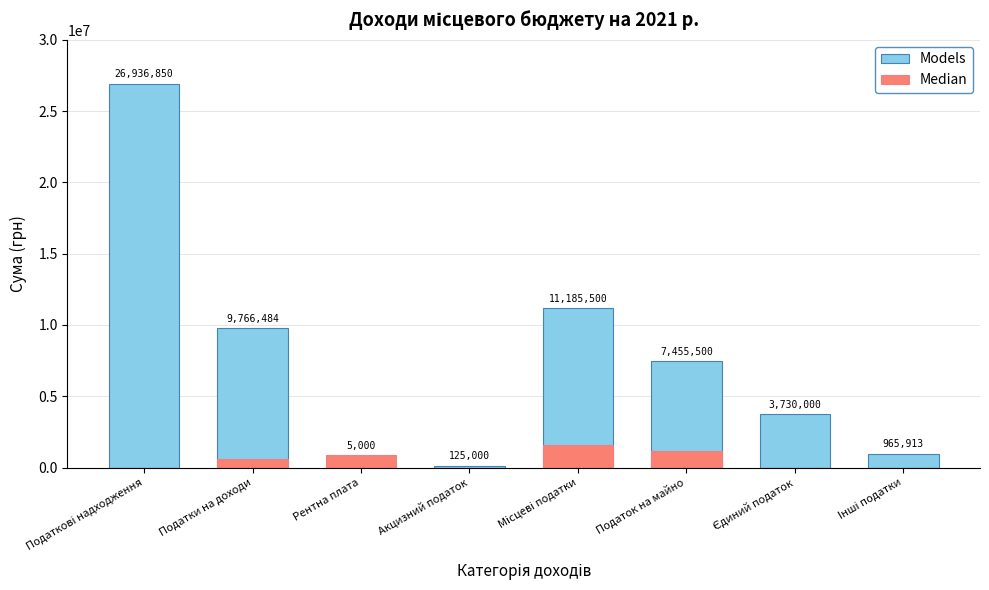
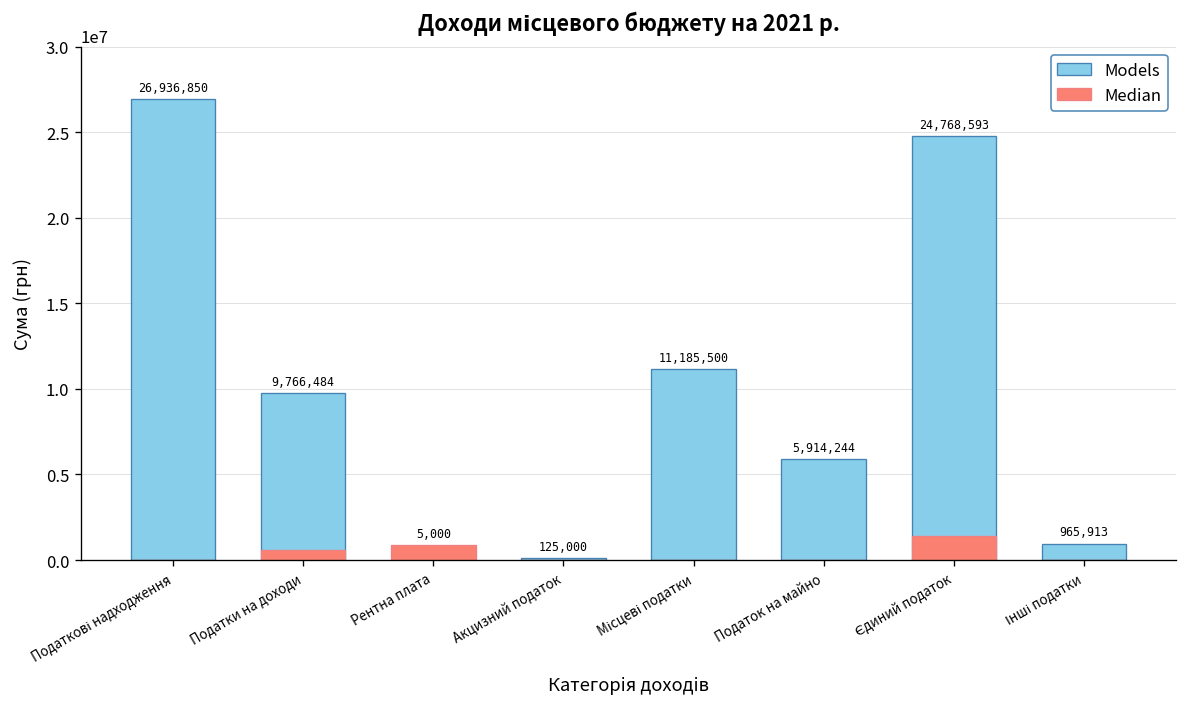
Median, Місцеві податки: 1600000 -> 0
Models, Податок на майно: 7,455,500 -> 5,914,244
Median, Податок на майно: 1100000 -> 0
Models, Єдиний податок: 3,730,000 -> 24,768,593
Median, Єдиний податок: 0 -> 1400000
